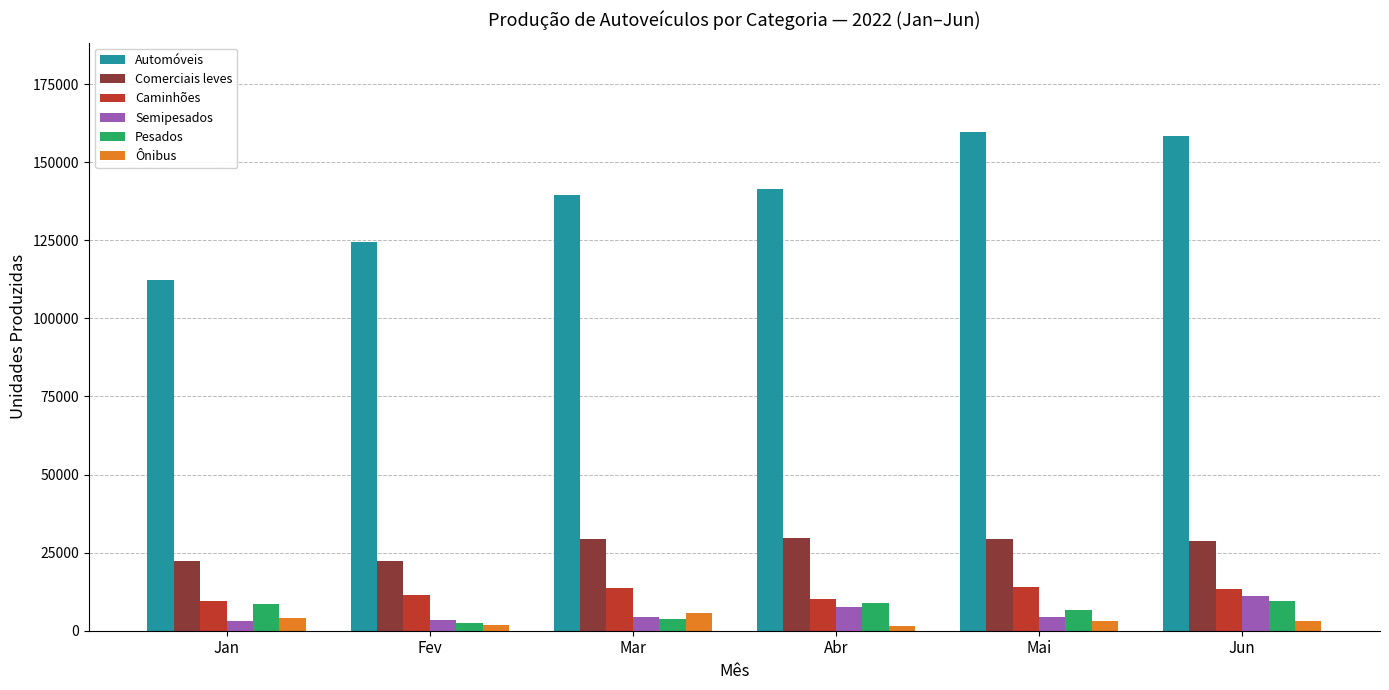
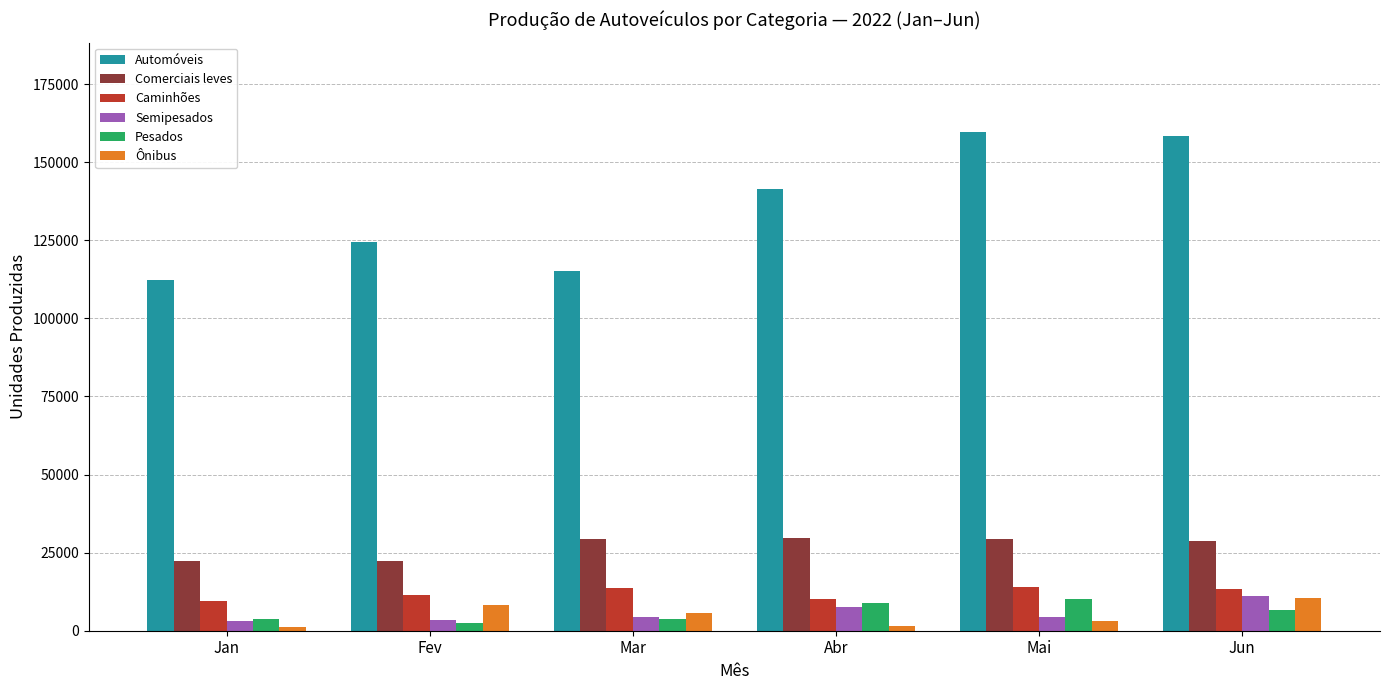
Pesados, Jan: 9000 -> 4000
Ônibus, Jan: 4000 -> 1000
Ônibus, Fev: 2000 -> 8000
Automóveis, Mar: 140000 -> 115000
Pesados, Mai: 7000 -> 10000
Pesados, Jun: 9000 -> 7000
Ônibus, Jun: 3000 -> 10000
